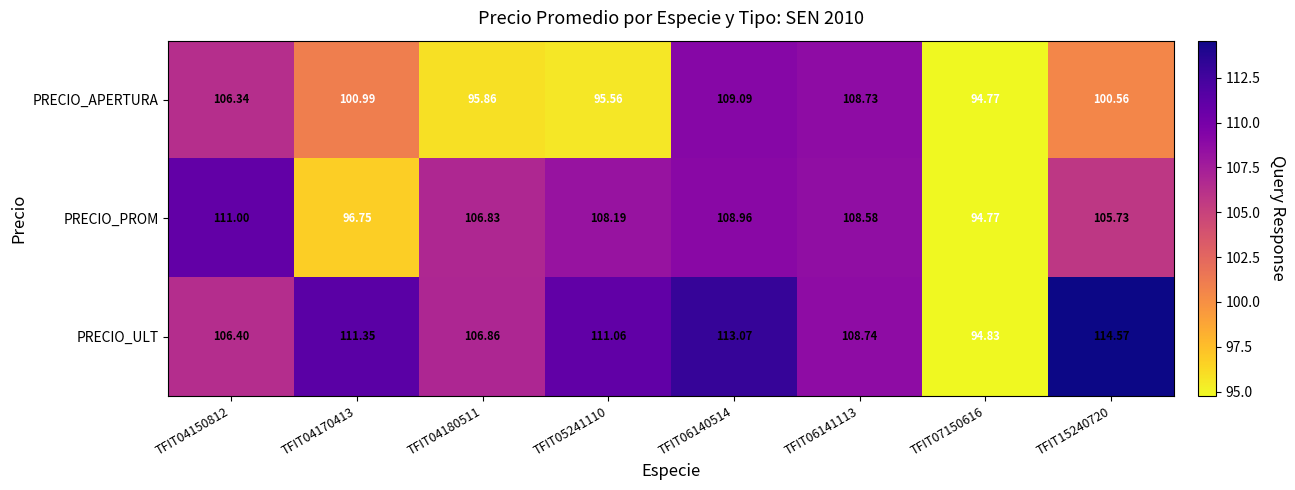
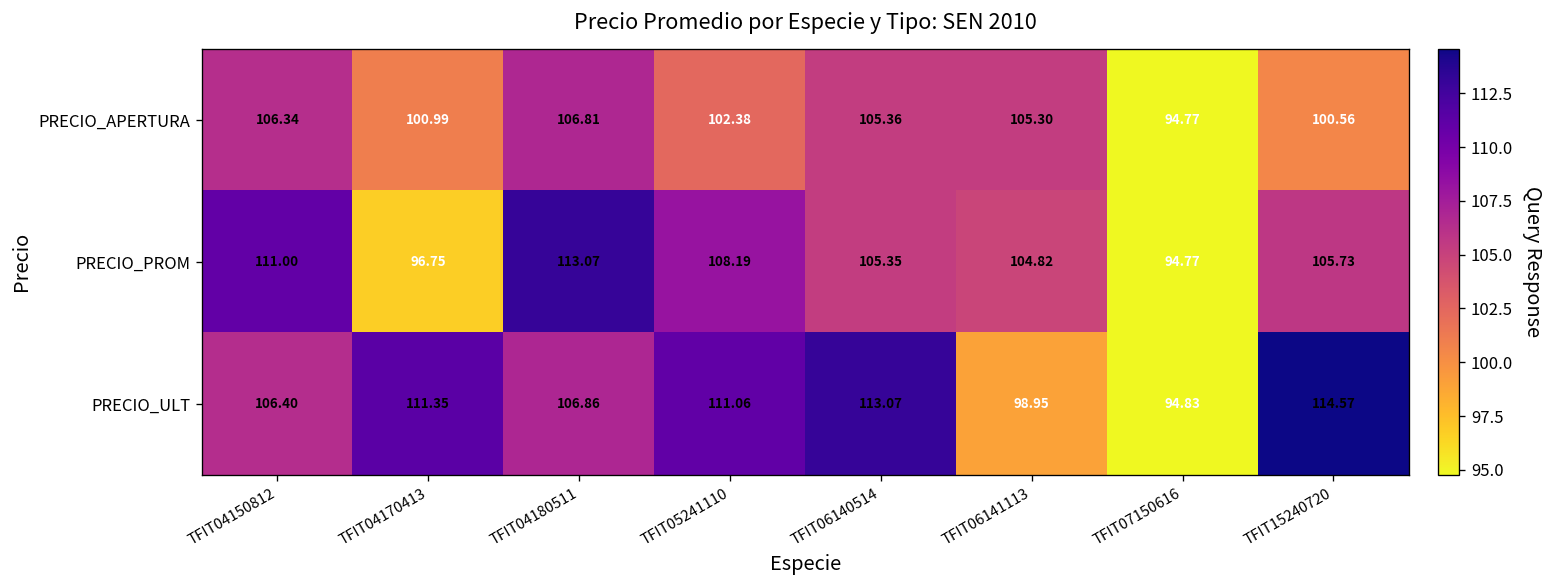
PRECIO_APERTURA, TFIT04180511: 95.86 -> 106.81
PRECIO_APERTURA, TFIT05241110: 95.56 -> 102.38
PRECIO_APERTURA, TFIT06140514: 109.09 -> 105.36
PRECIO_APERTURA, TFIT06141113: 108.73 -> 105.30
PRECIO_PROM, TFIT04180511: 106.83 -> 113.07
PRECIO_PROM, TFIT06140514: 108.96 -> 105.35
PRECIO_PROM, TFIT06141113: 108.58 -> 104.82
PRECIO_ULT, TFIT06141113: 108.74 -> 98.95
